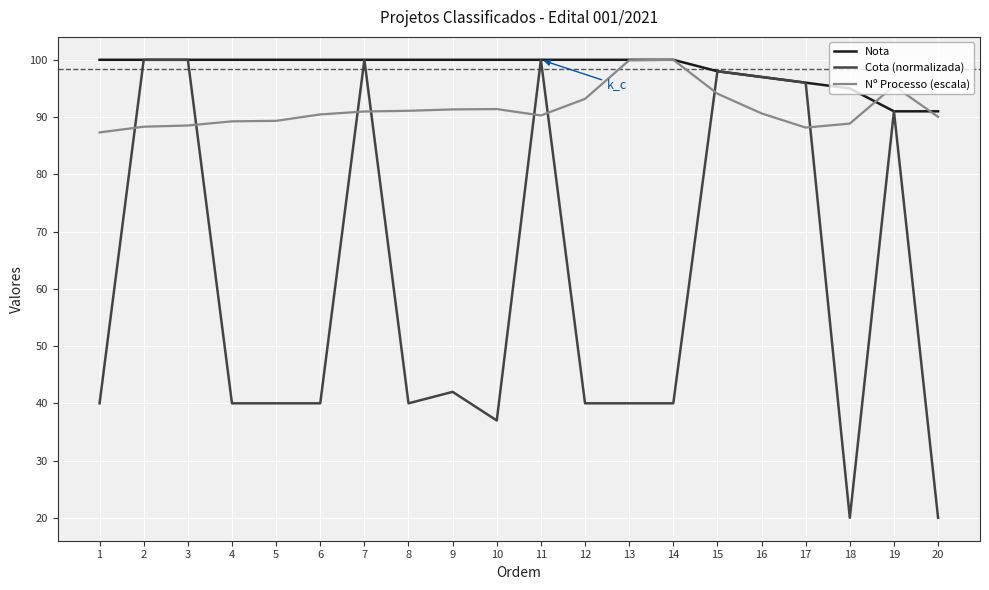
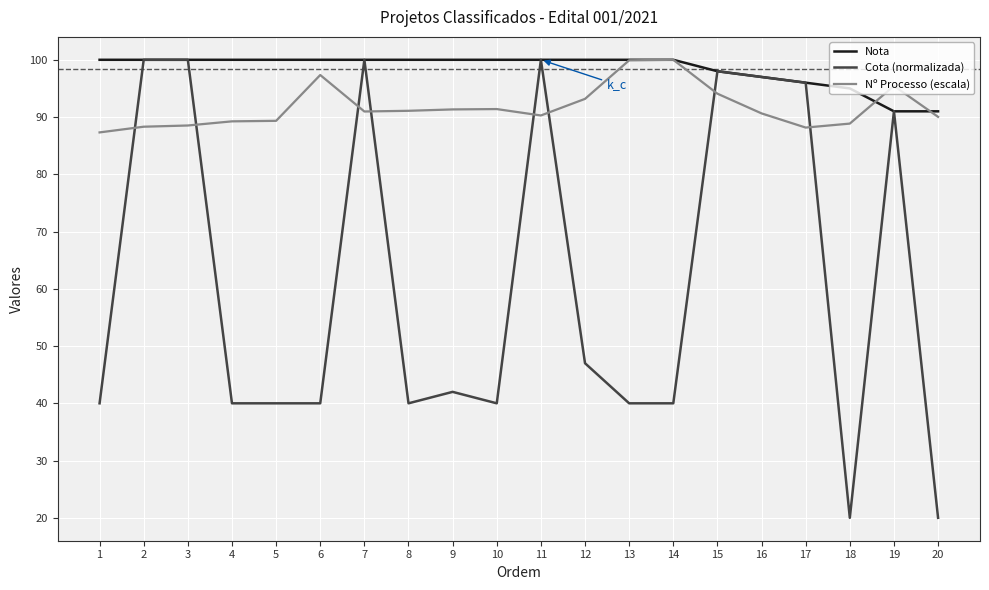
Nº Processo (escala), 6: 90 -> 97
Cota (normalizada), 10: 37 -> 40
Cota (normalizada), 12: 40 -> 47
